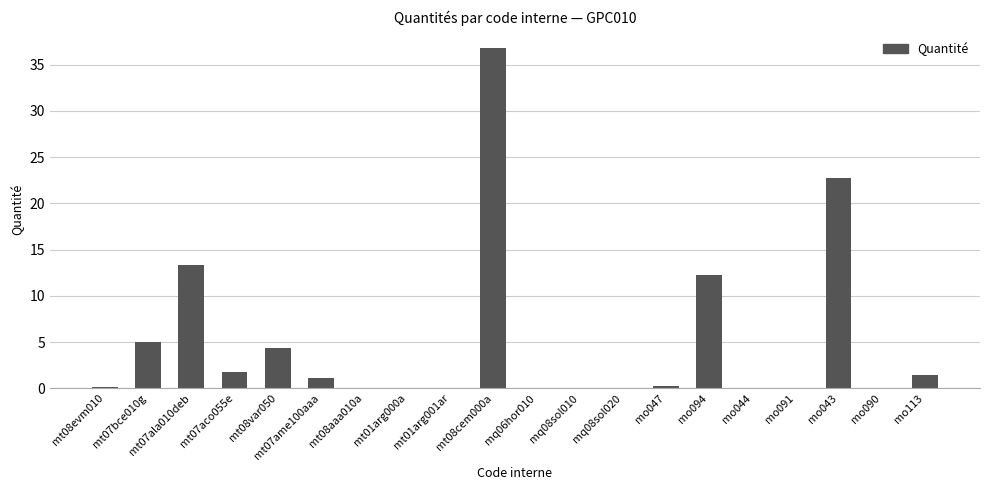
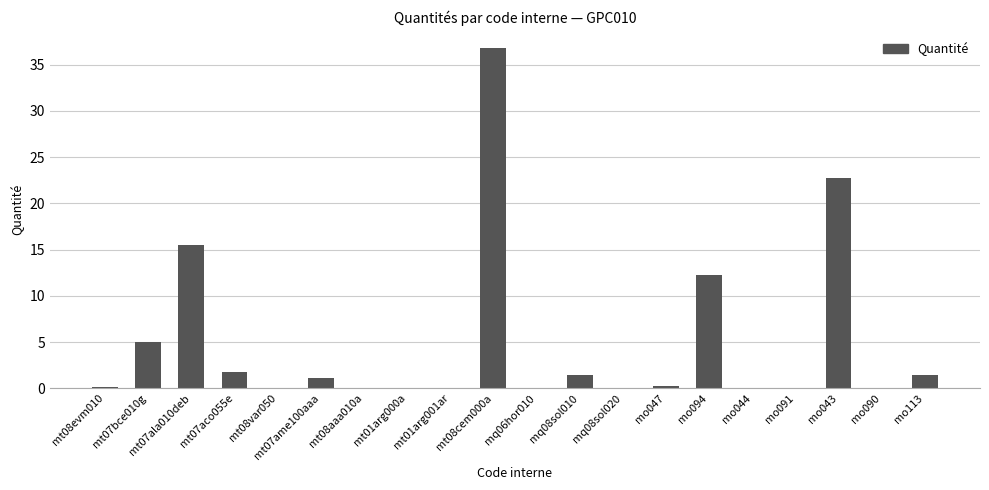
mt07ala010deb: 13 -> 15
mt08var050: 4 -> 0
mq08sol010: 0 -> 1
